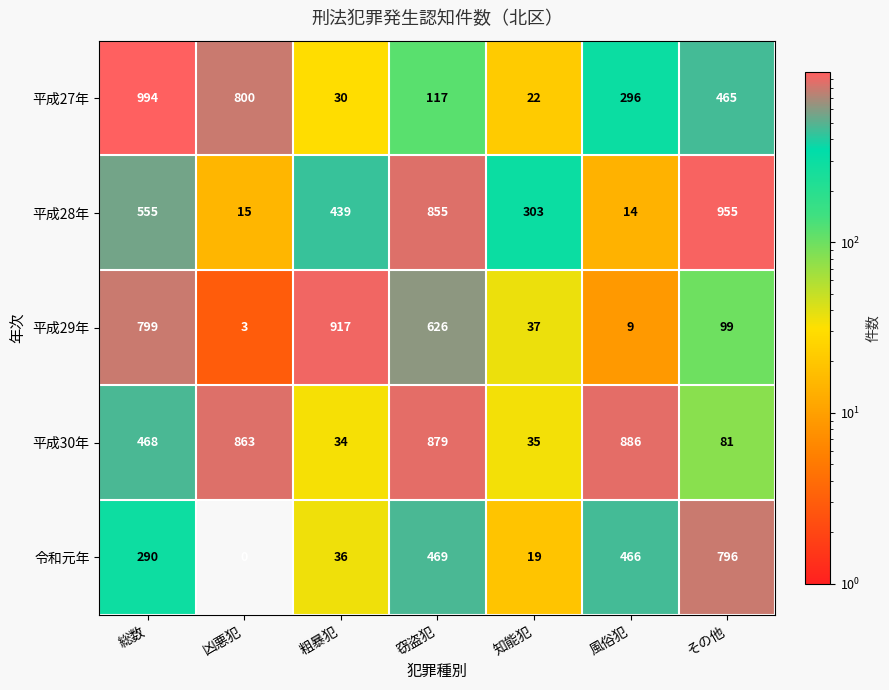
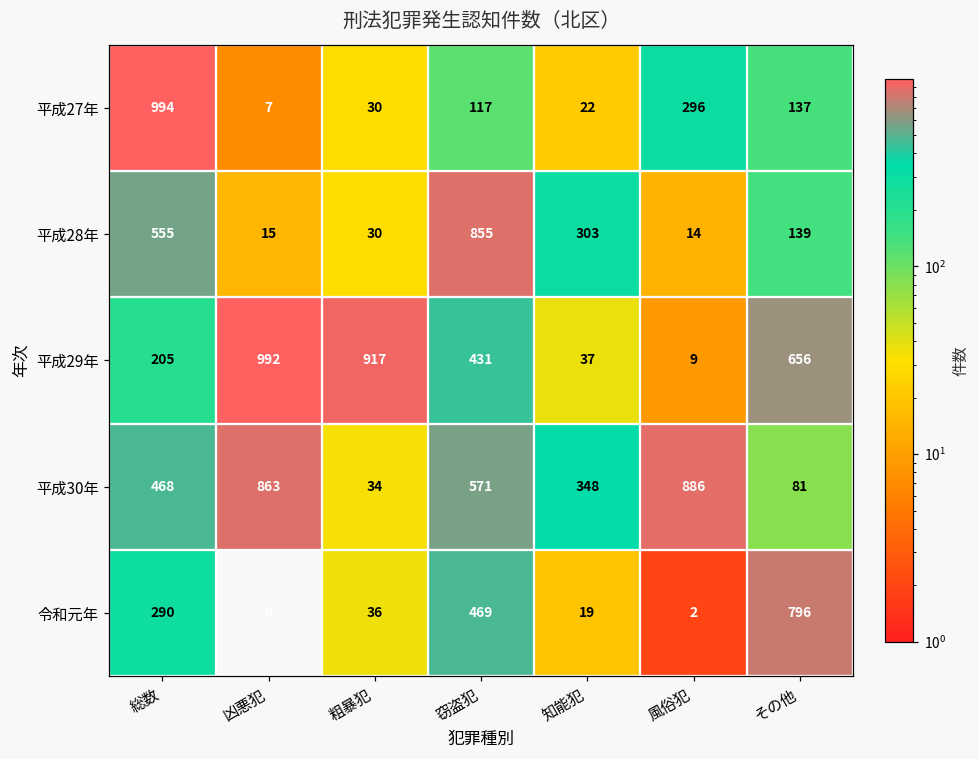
平成27年, 凶悪犯: 800 -> 7
平成27年, その他: 465 -> 137
平成28年, 粗暴犯: 439 -> 30
平成28年, その他: 955 -> 139
平成29年, 総数: 799 -> 205
平成29年, 凶悪犯: 3 -> 992
平成29年, 窃盗犯: 626 -> 431
平成29年, その他: 99 -> 656
平成30年, 窃盗犯: 879 -> 571
平成30年, 知能犯: 35 -> 348
令和元年, 風俗犯: 466 -> 2
